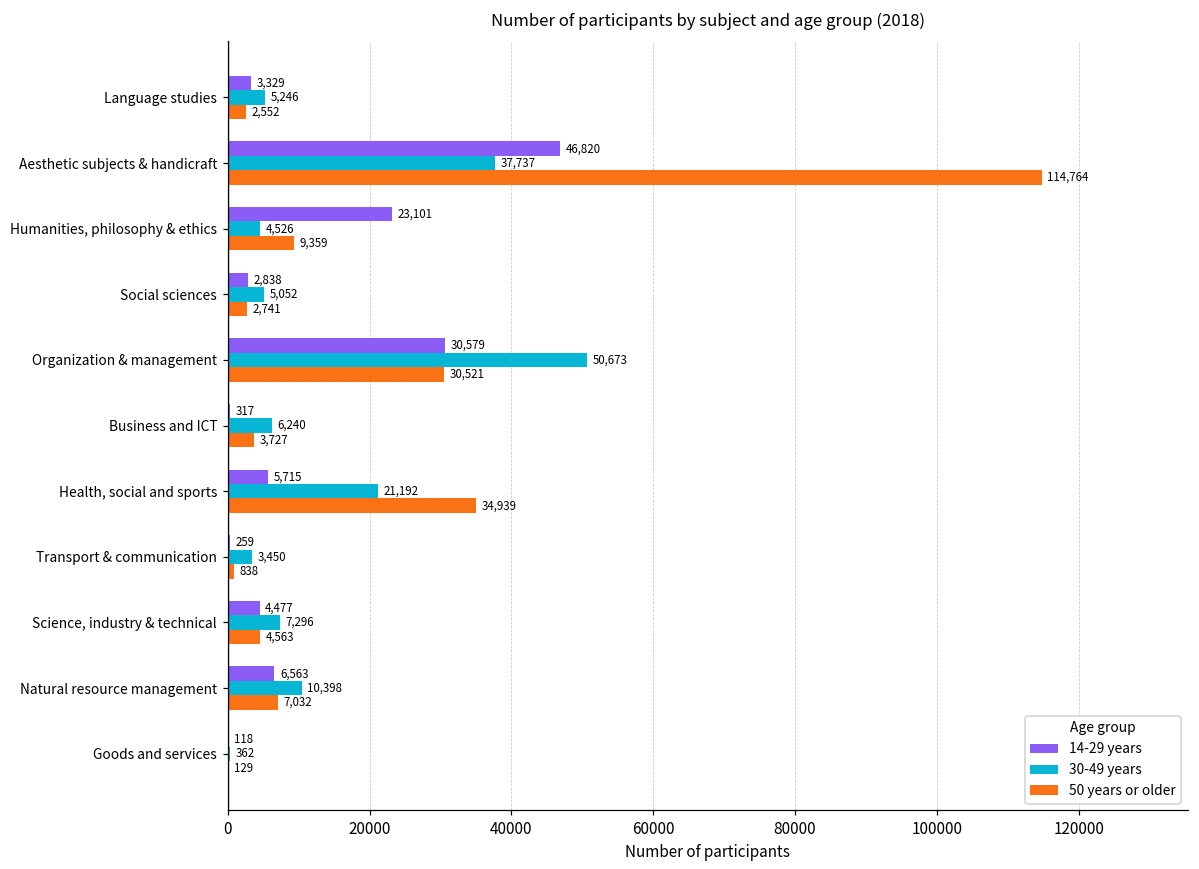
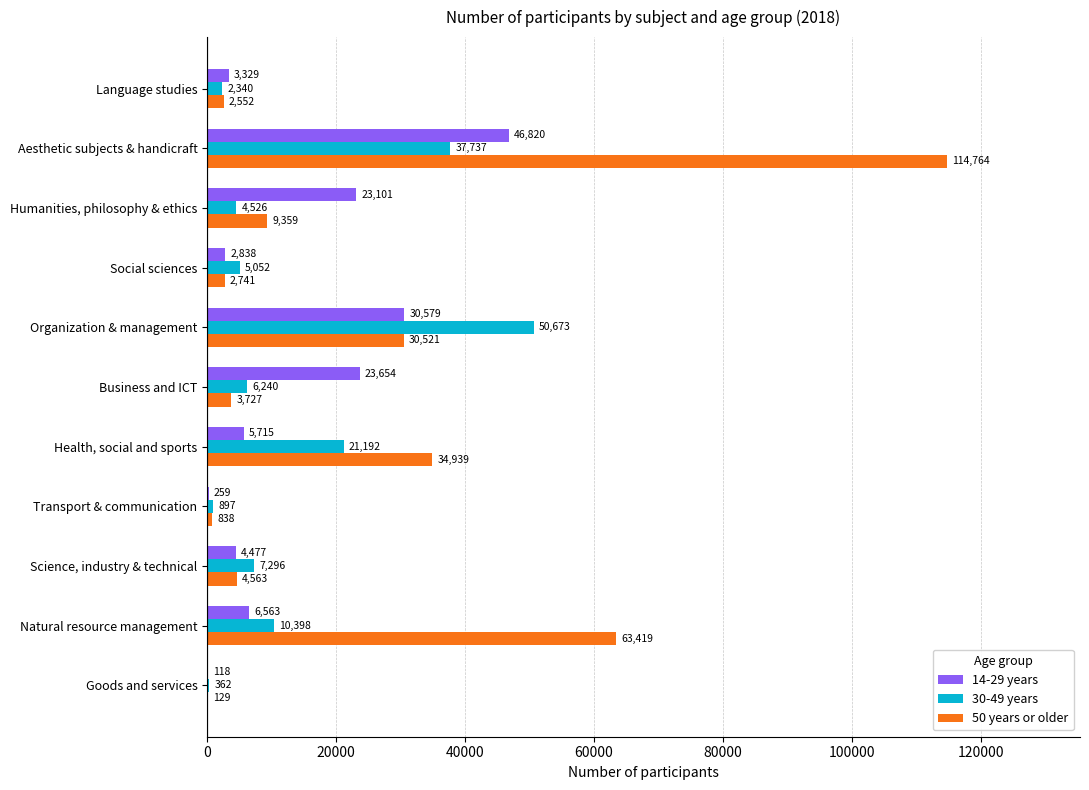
30-49 years, Language studies: 5,246 -> 2,340
14-29 years, Business and ICT: 317 -> 23,654
30-49 years, Transport & communication: 3,450 -> 897
50 years or older, Natural resource management: 7,032 -> 63,419
